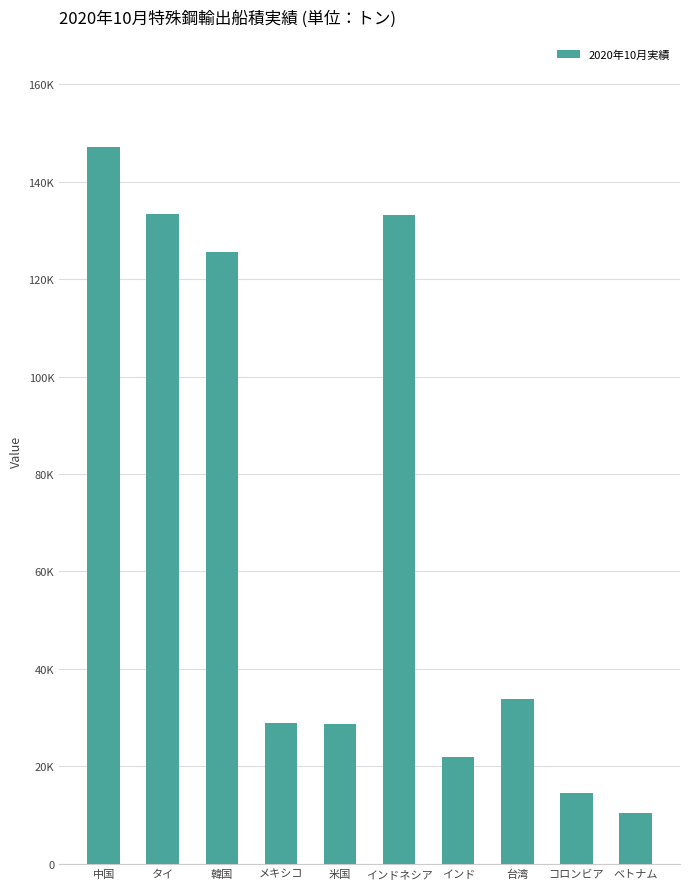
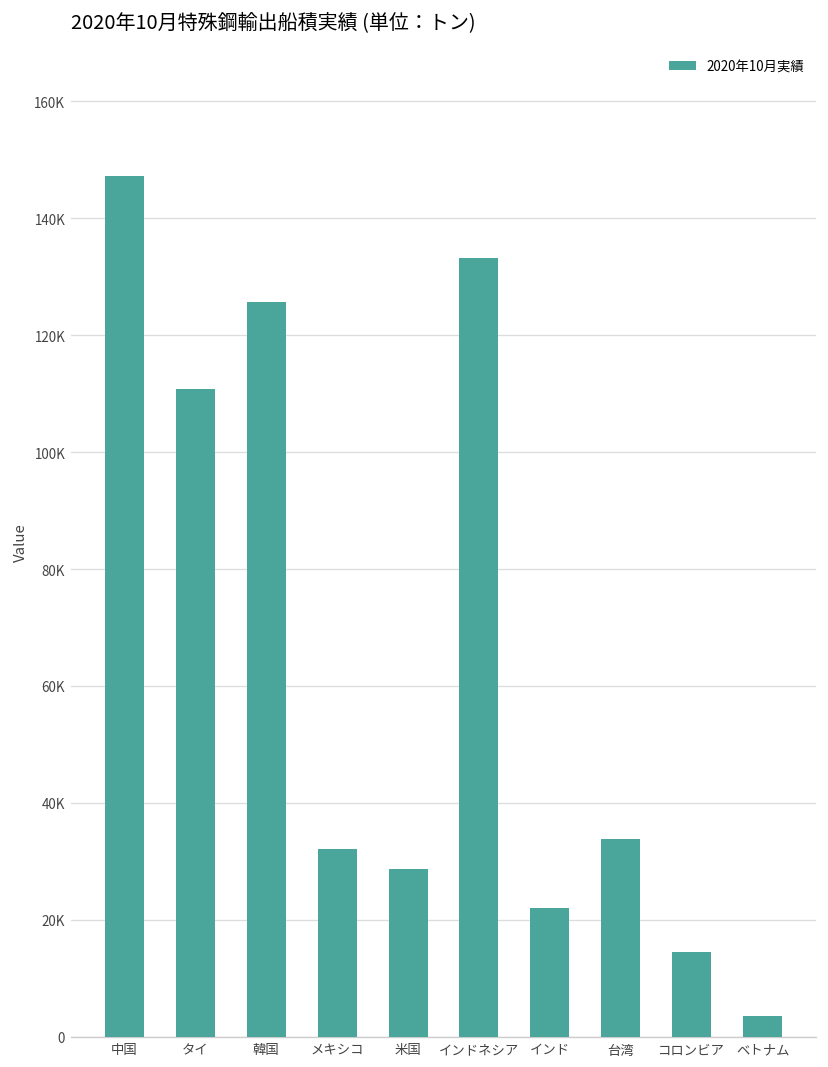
タイ: 133000 -> 111000
メキシコ: 29000 -> 32000
ベトナム: 10000 -> 4000
